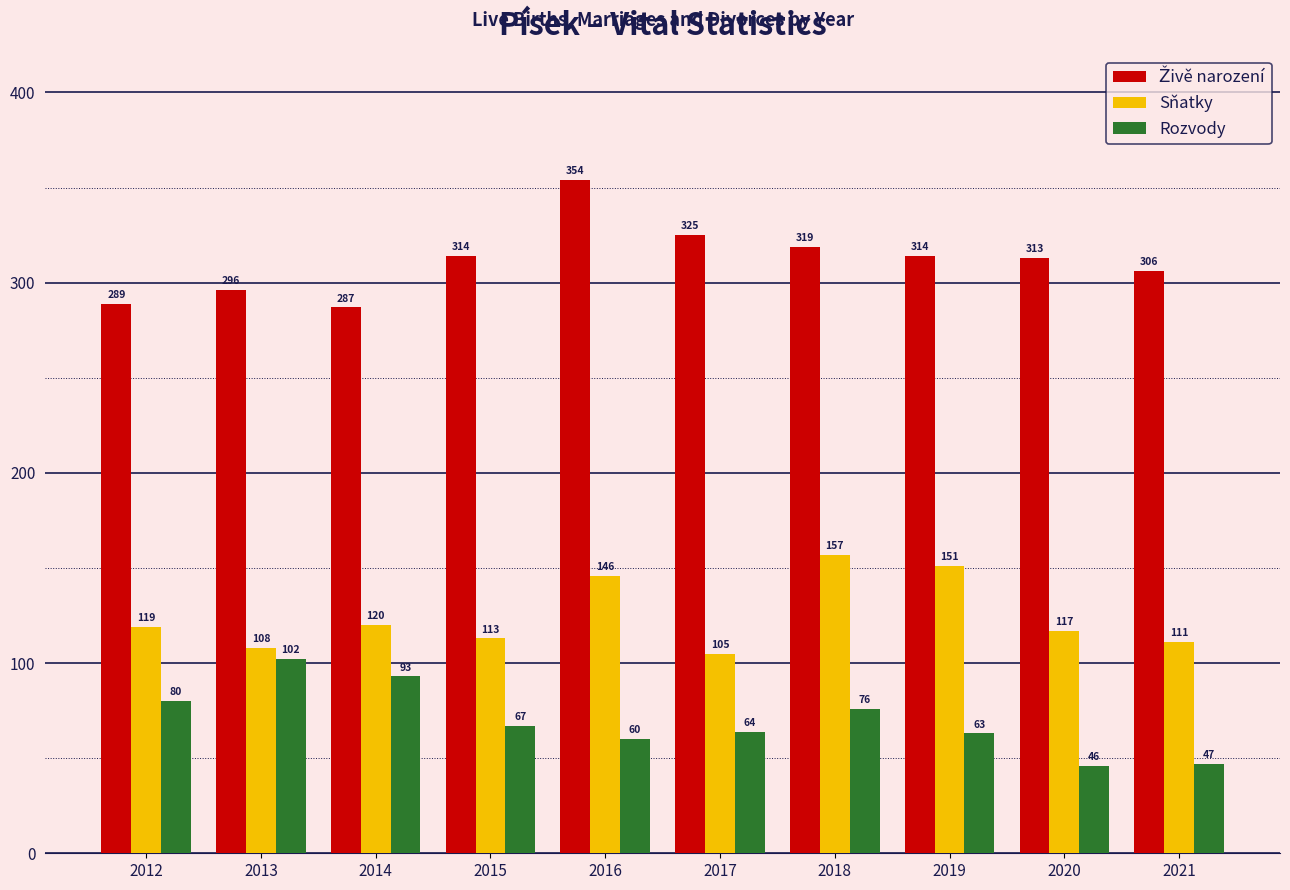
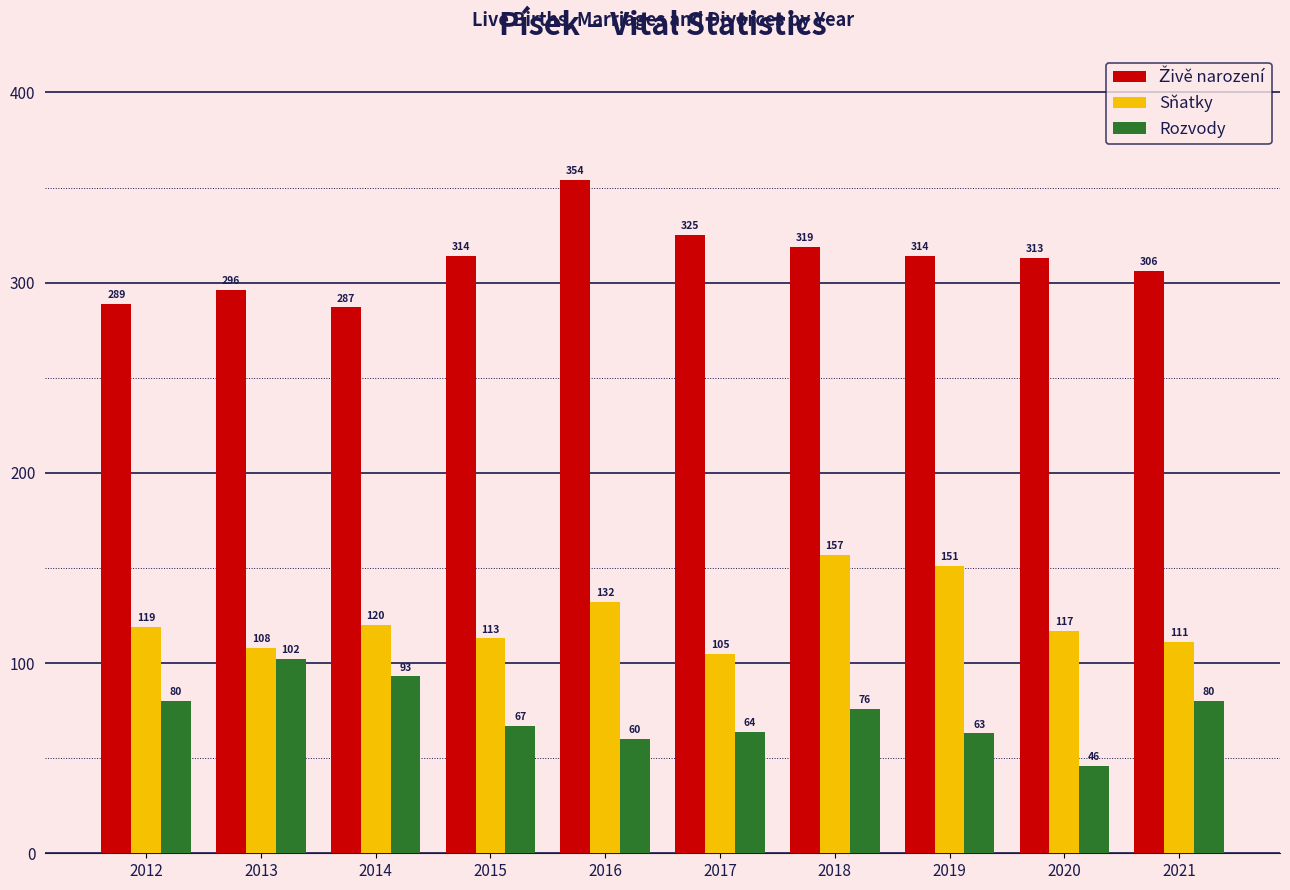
Sňatky, 2016: 146 -> 132
Rozvody, 2021: 47 -> 80
